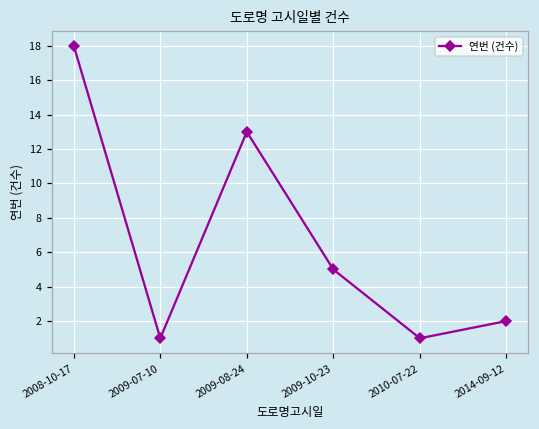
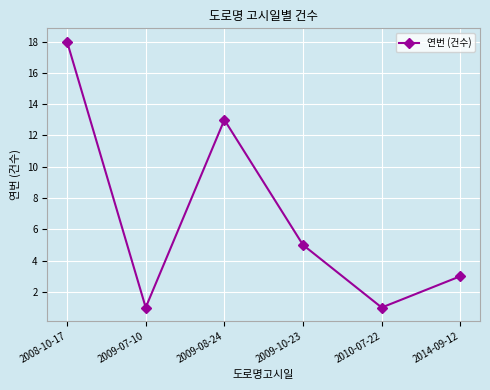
2014-09-12: 2 -> 3
